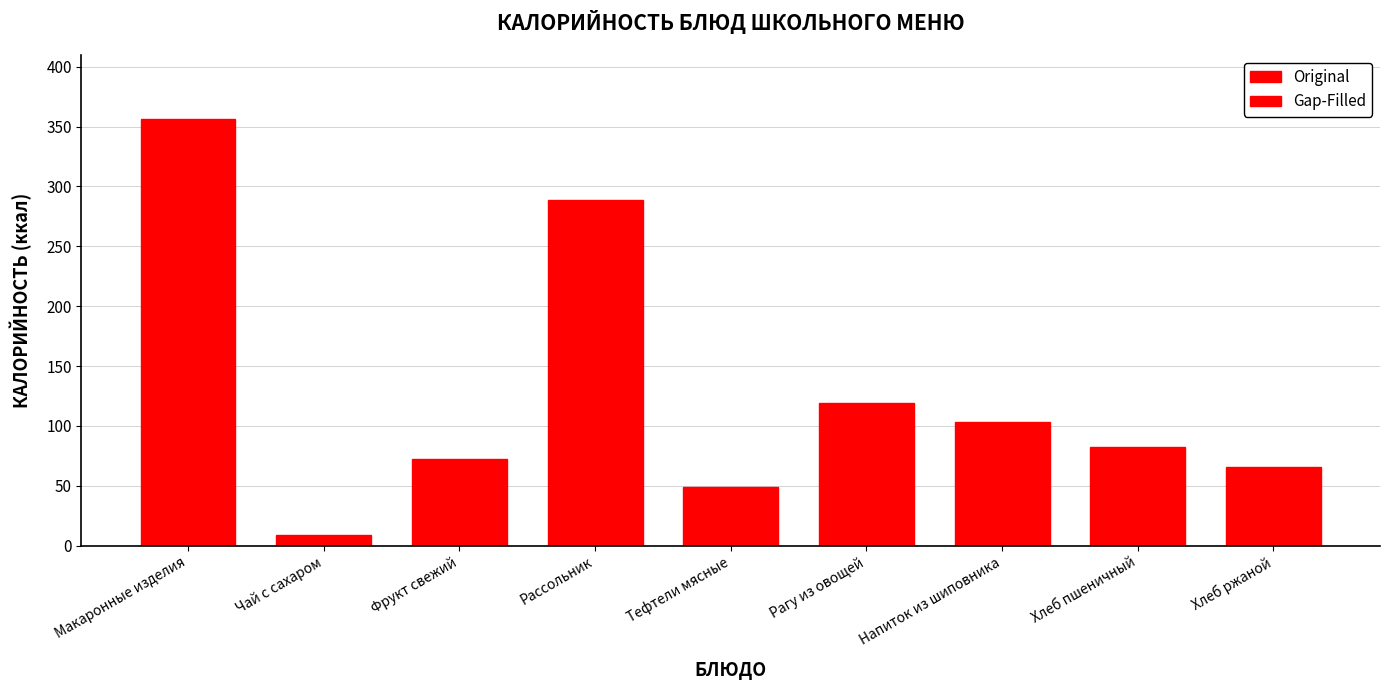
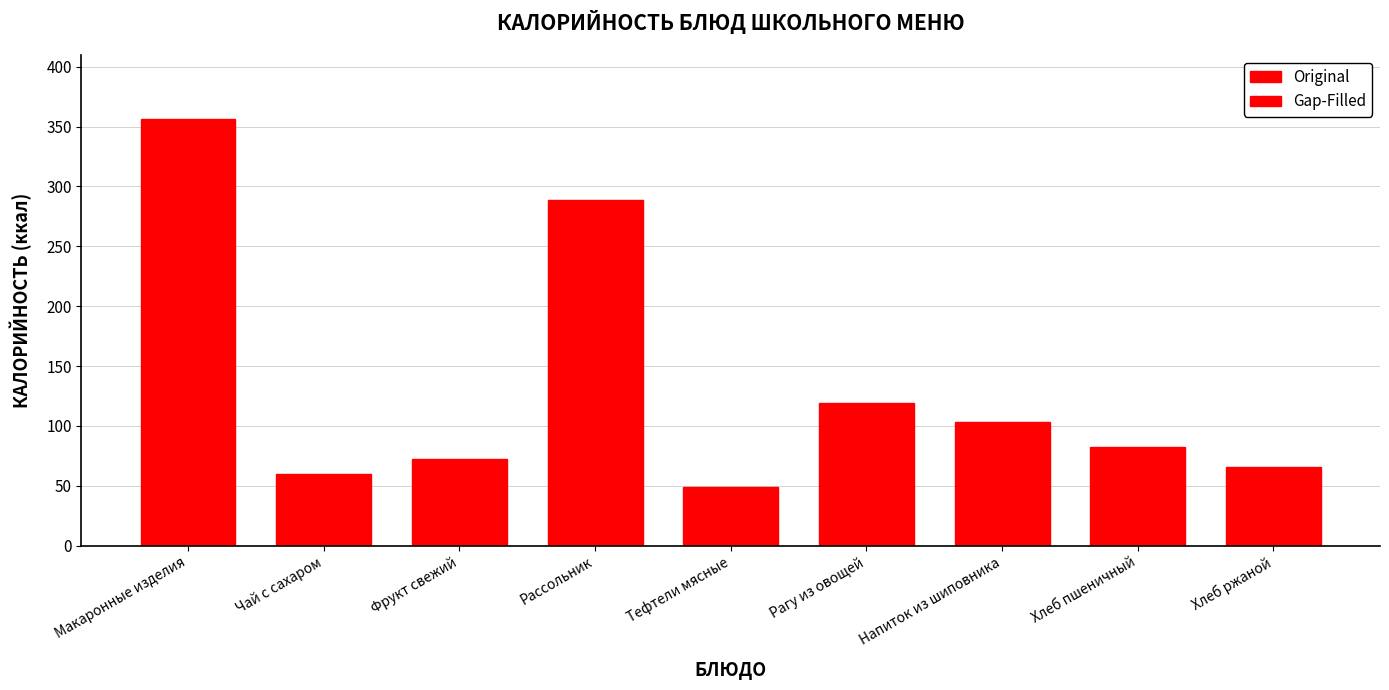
Чай с сахаром: 9 -> 60
